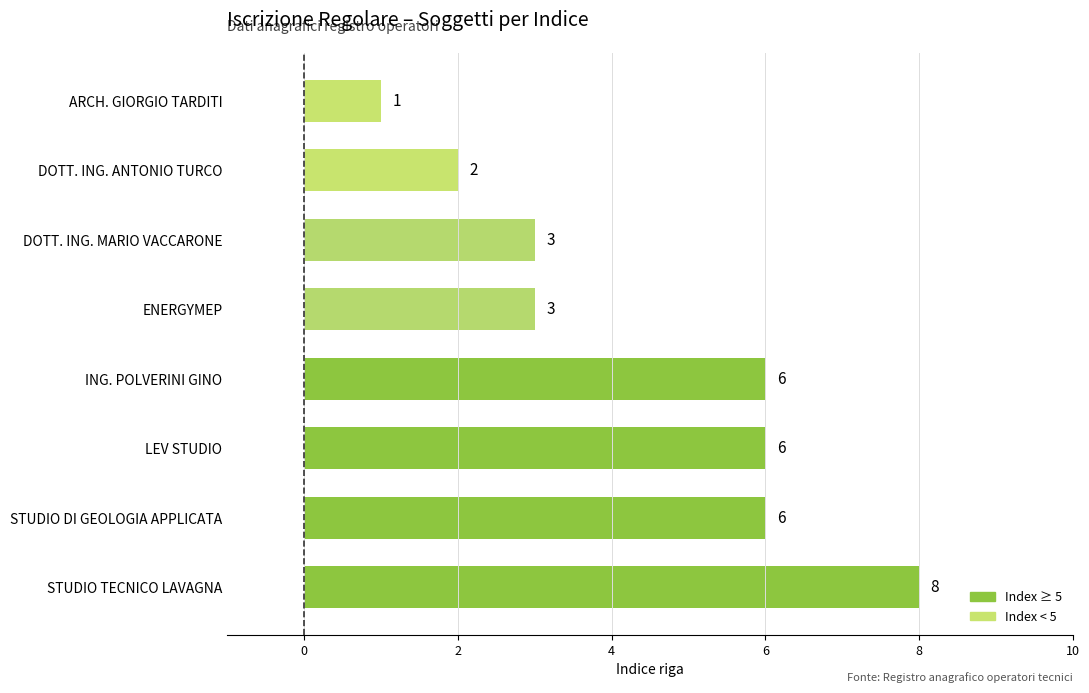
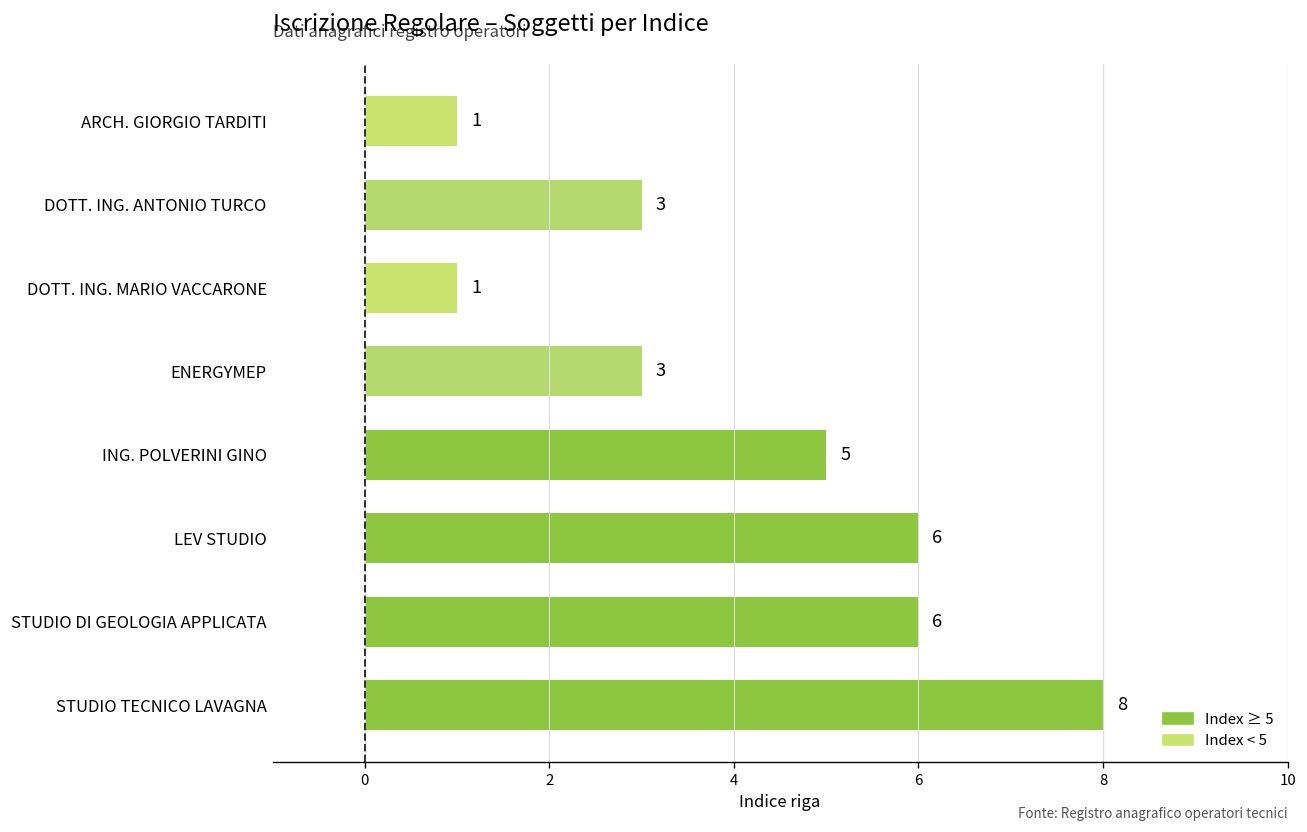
DOTT. ING. ANTONIO TURCO: 2 -> 3
DOTT. ING. MARIO VACCARONE: 3 -> 1
ING. POLVERINI GINO: 6 -> 5
